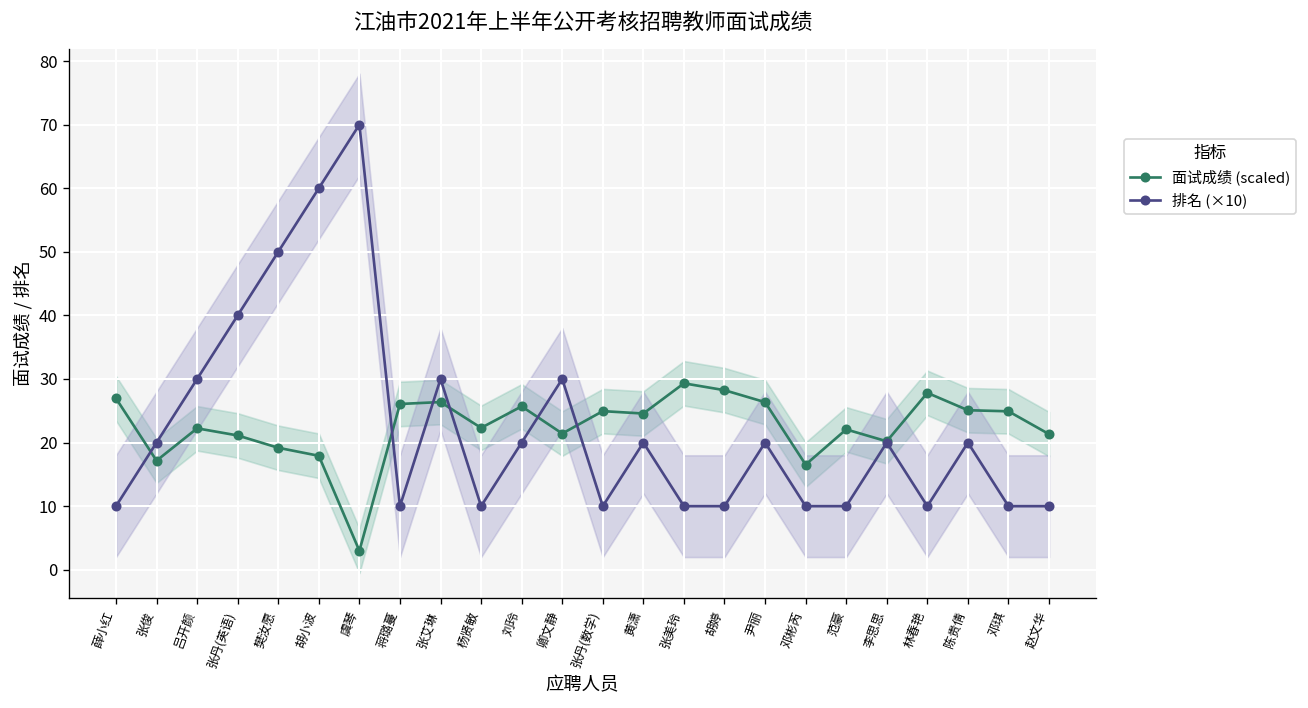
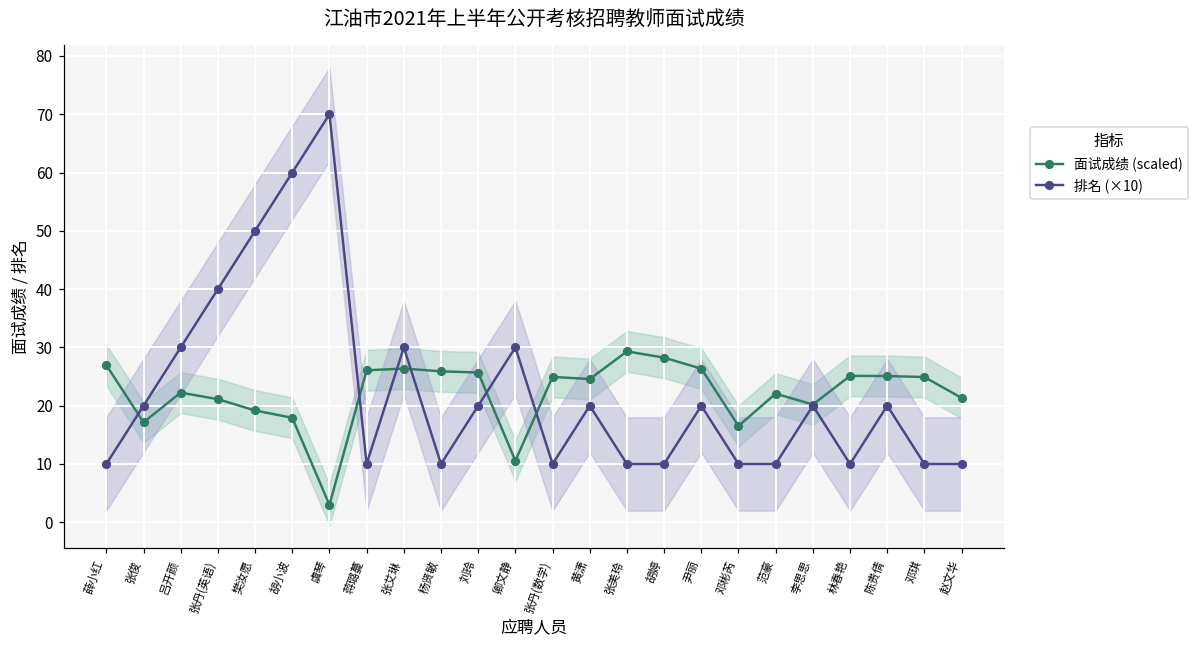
面试成绩 (scaled), 杨贤敏: 22 -> 26
面试成绩 (scaled), 卿文静: 21 -> 11
面试成绩 (scaled), 林春艳: 28 -> 25
